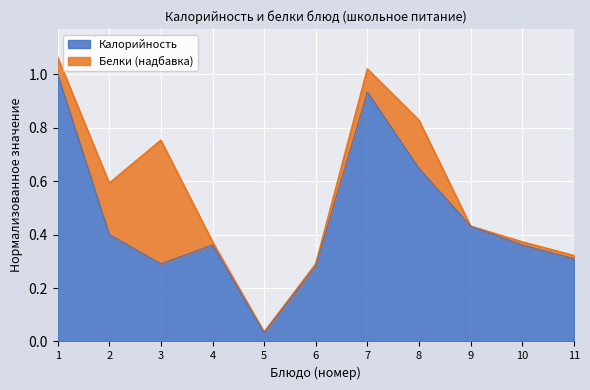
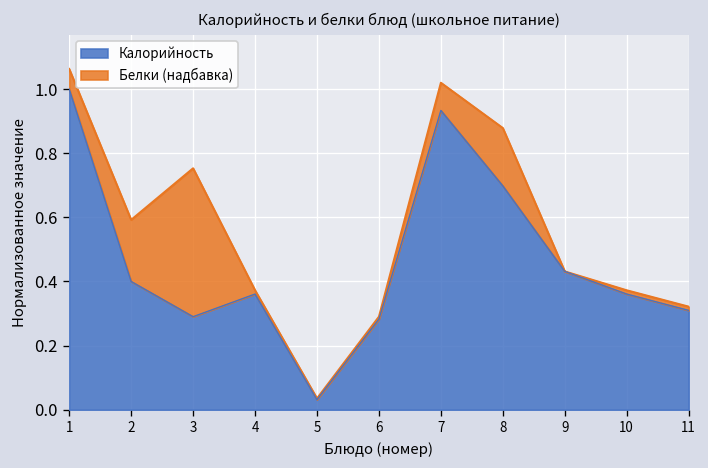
Калорийность, 8: 0.65 -> 0.70
